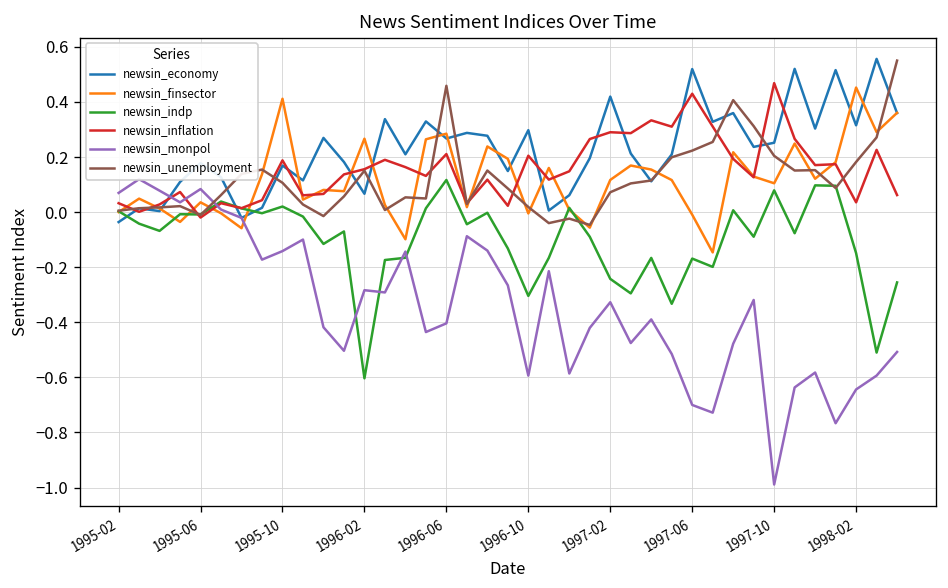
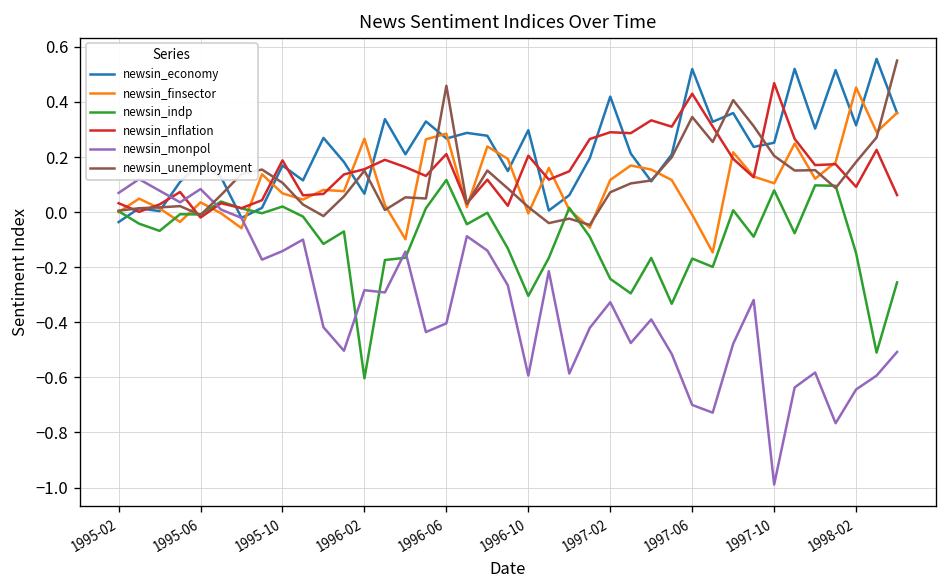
newsin_finsector, 1995-10: 0.41 -> 0.07
newsin_unemployment, 1997-06: 0.22 -> 0.35
newsin_inflation, 1998-02: 0.04 -> 0.09
